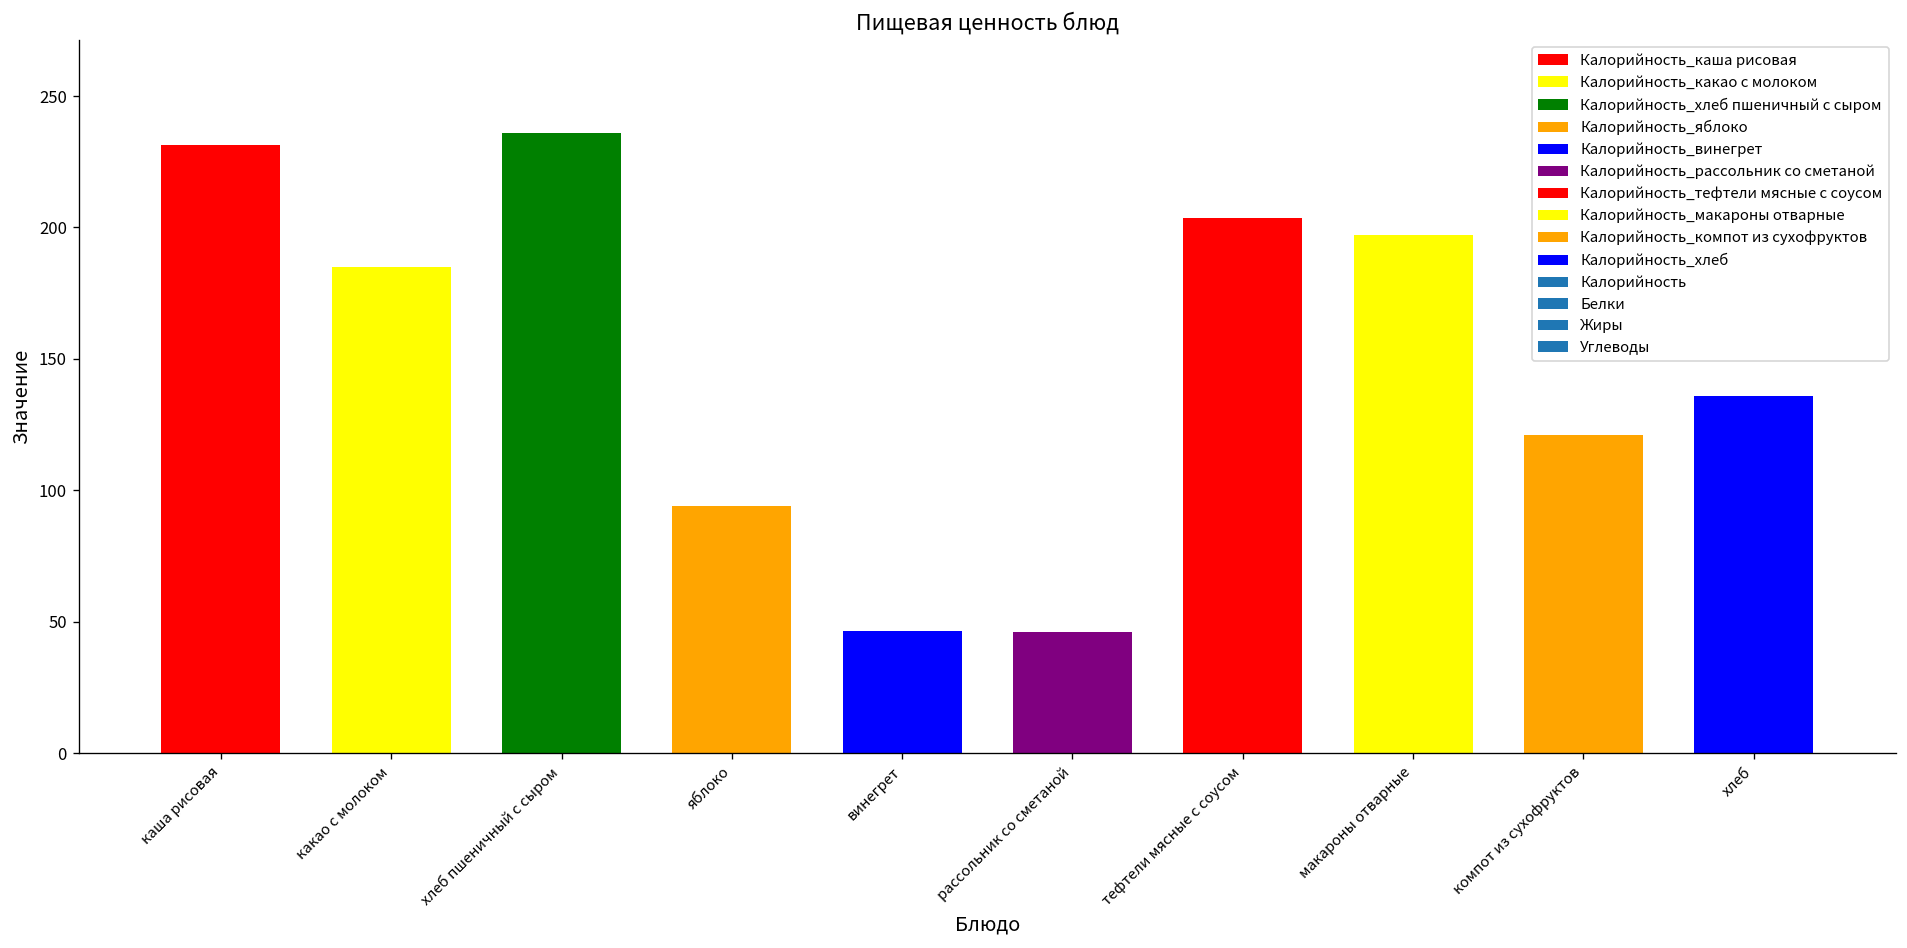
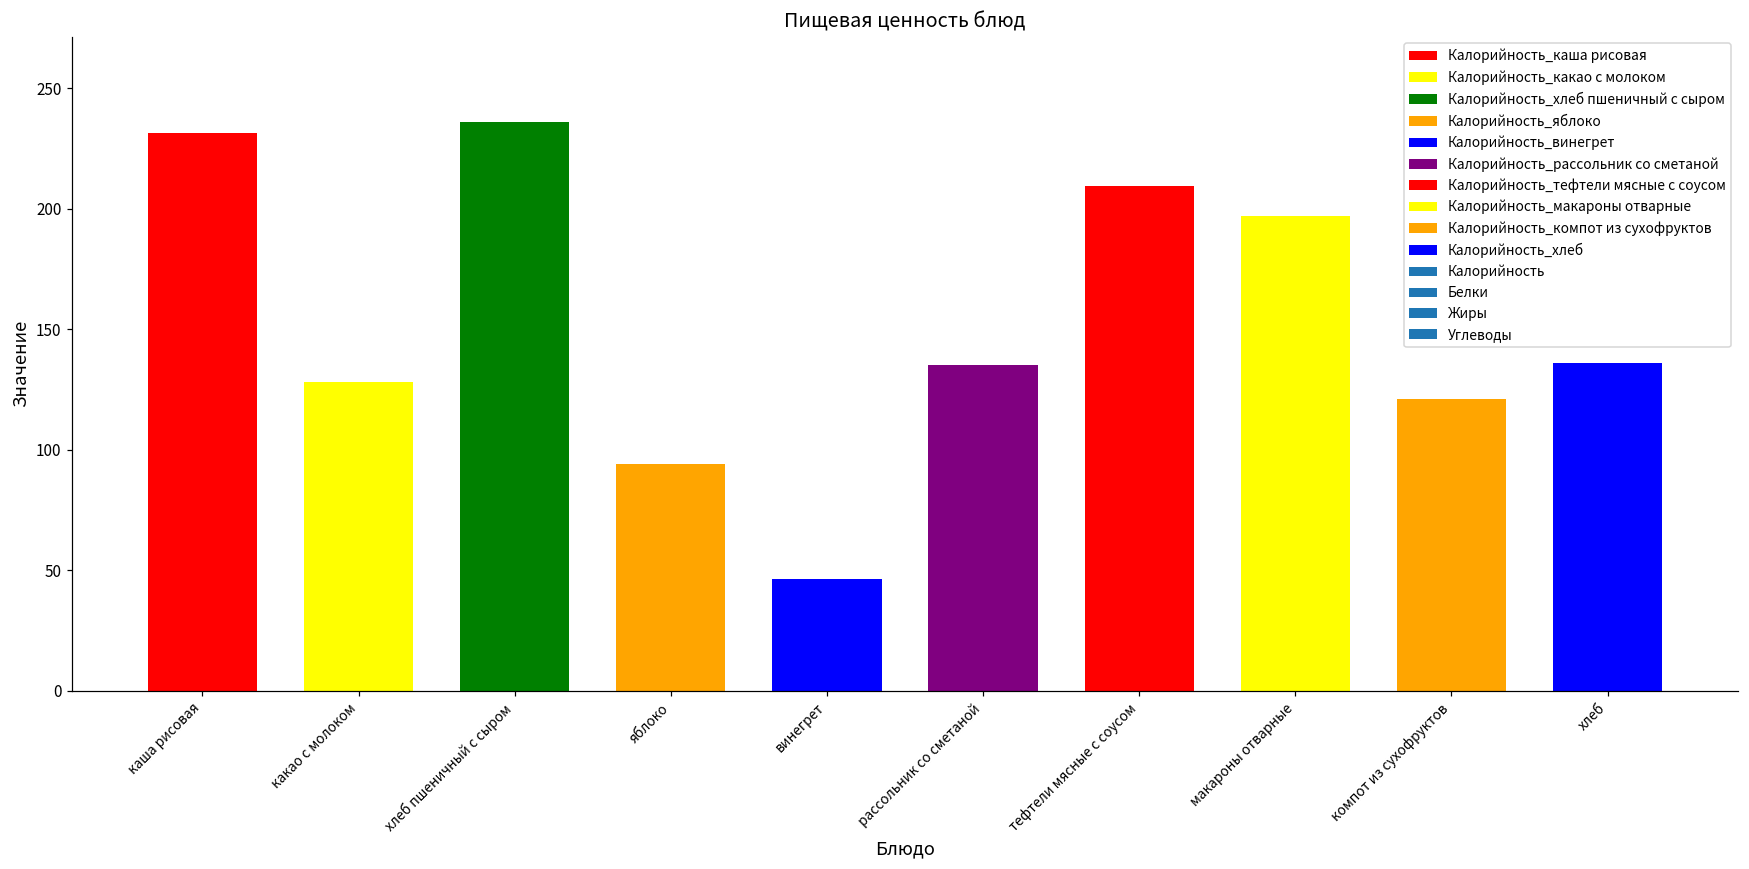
какао с молоком: 185 -> 128
рассольник со сметаной: 46 -> 135
тефтели мясные с соусом: 204 -> 209
